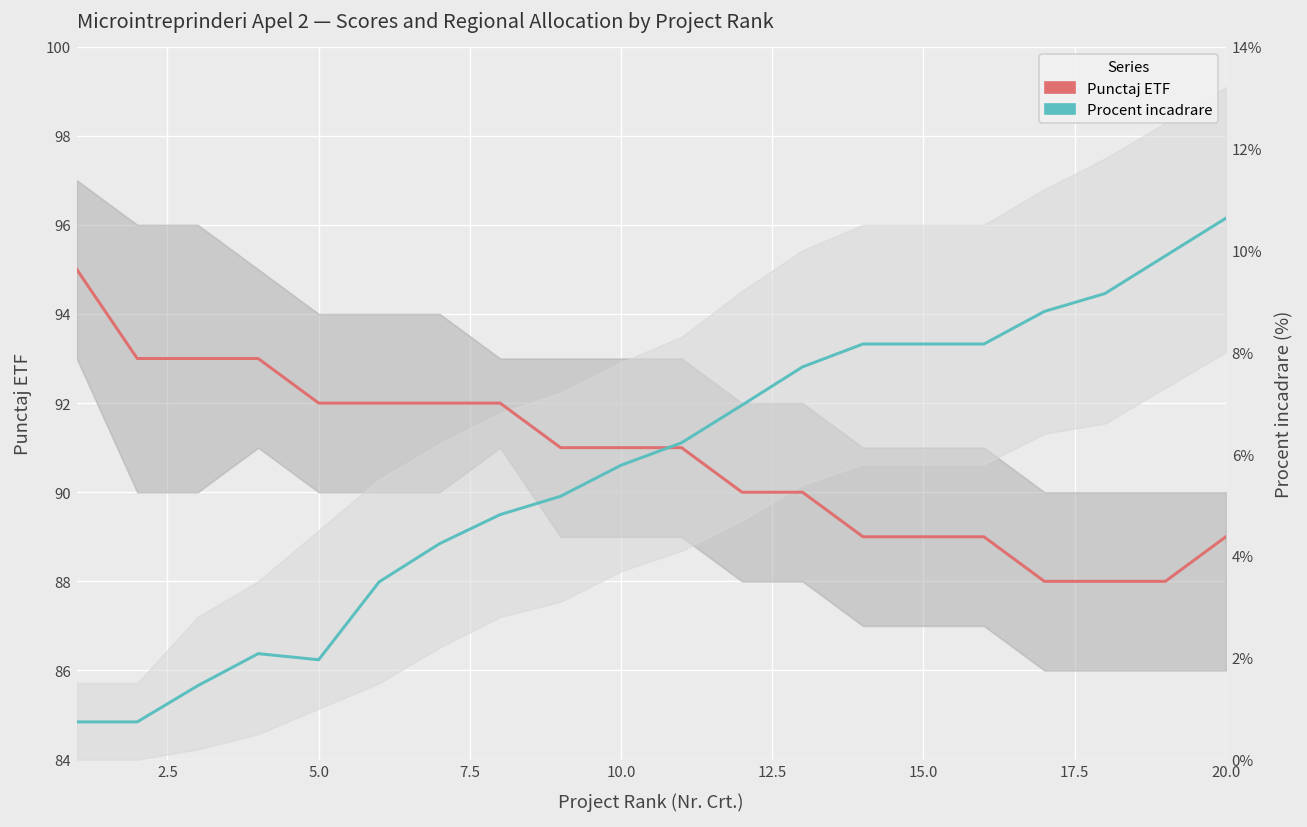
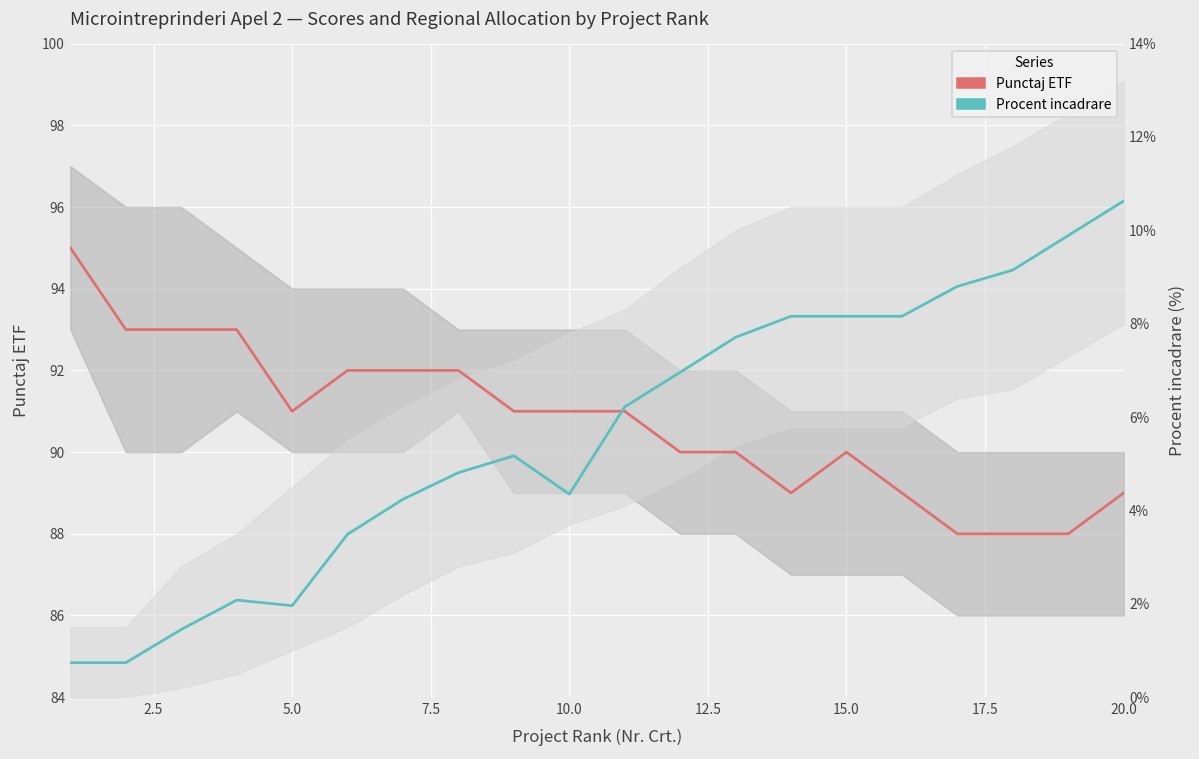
Punctaj ETF, 5.0: 92 -> 91
Procent incadrare, 10.0: 90.6 -> 89.0
Punctaj ETF, 15.0: 89 -> 90
